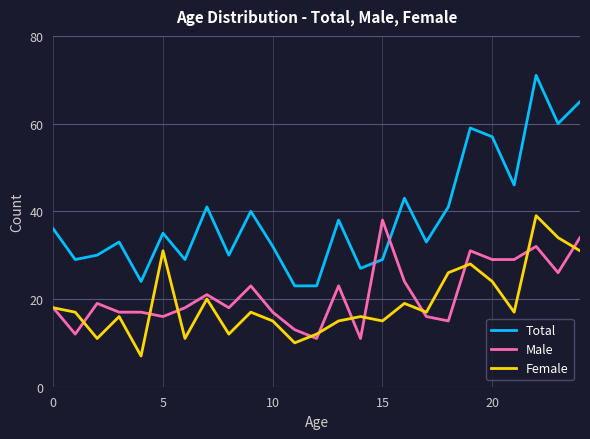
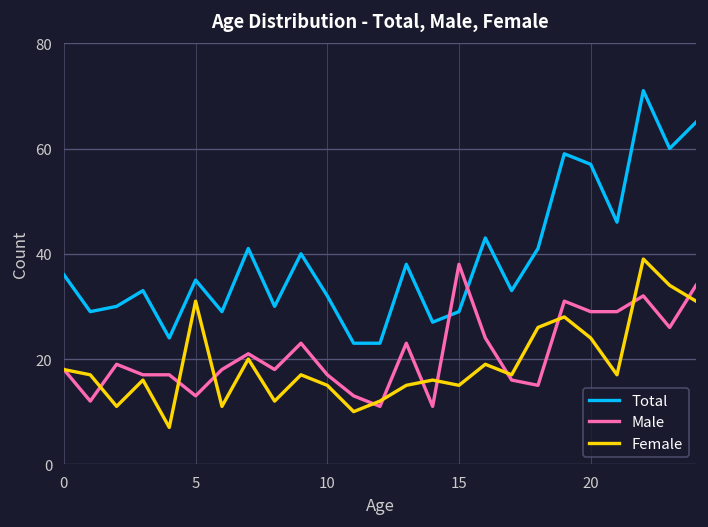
Male, 5: 16 -> 13
